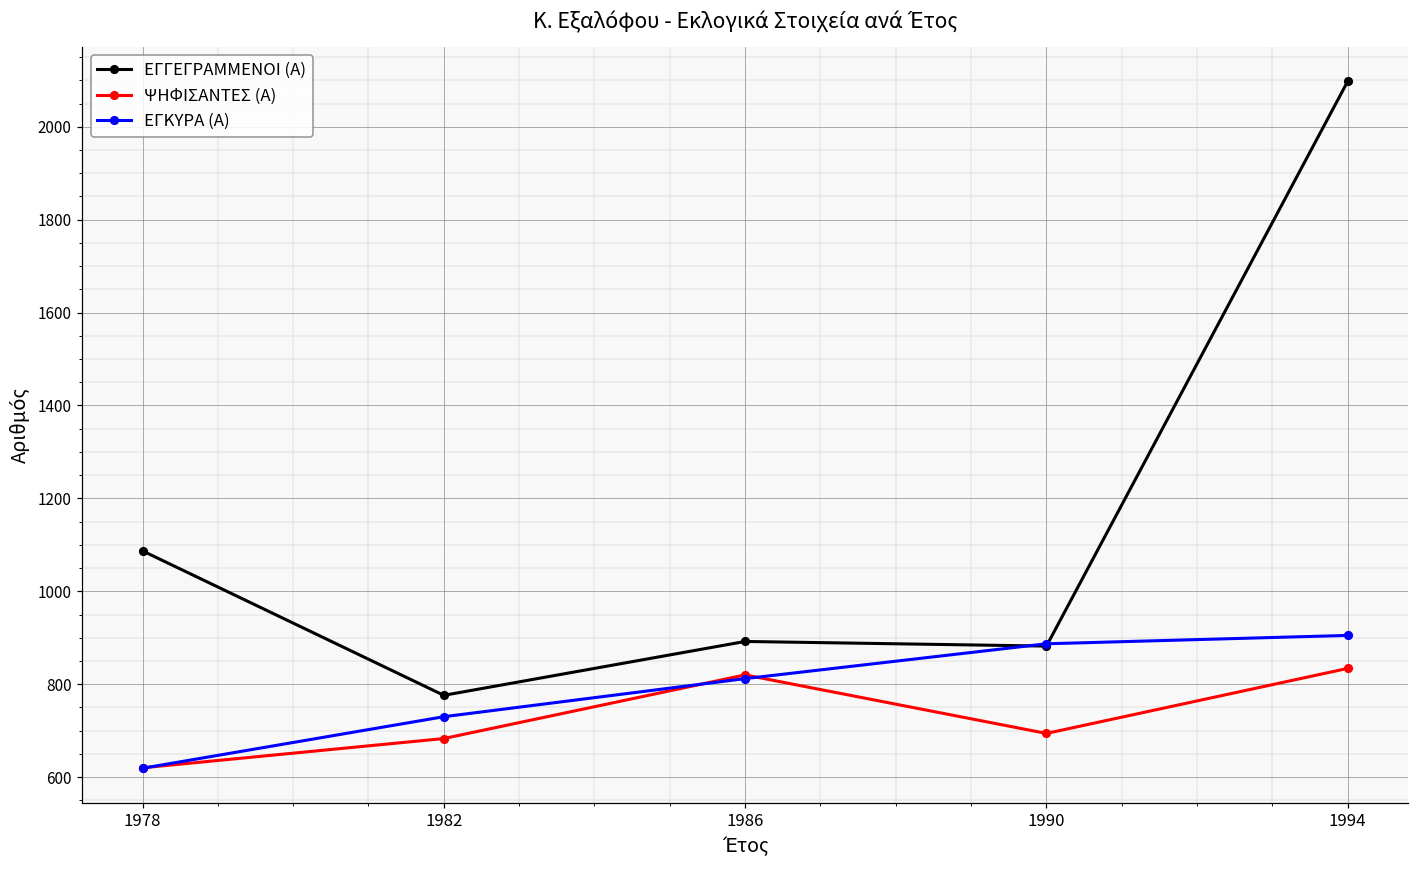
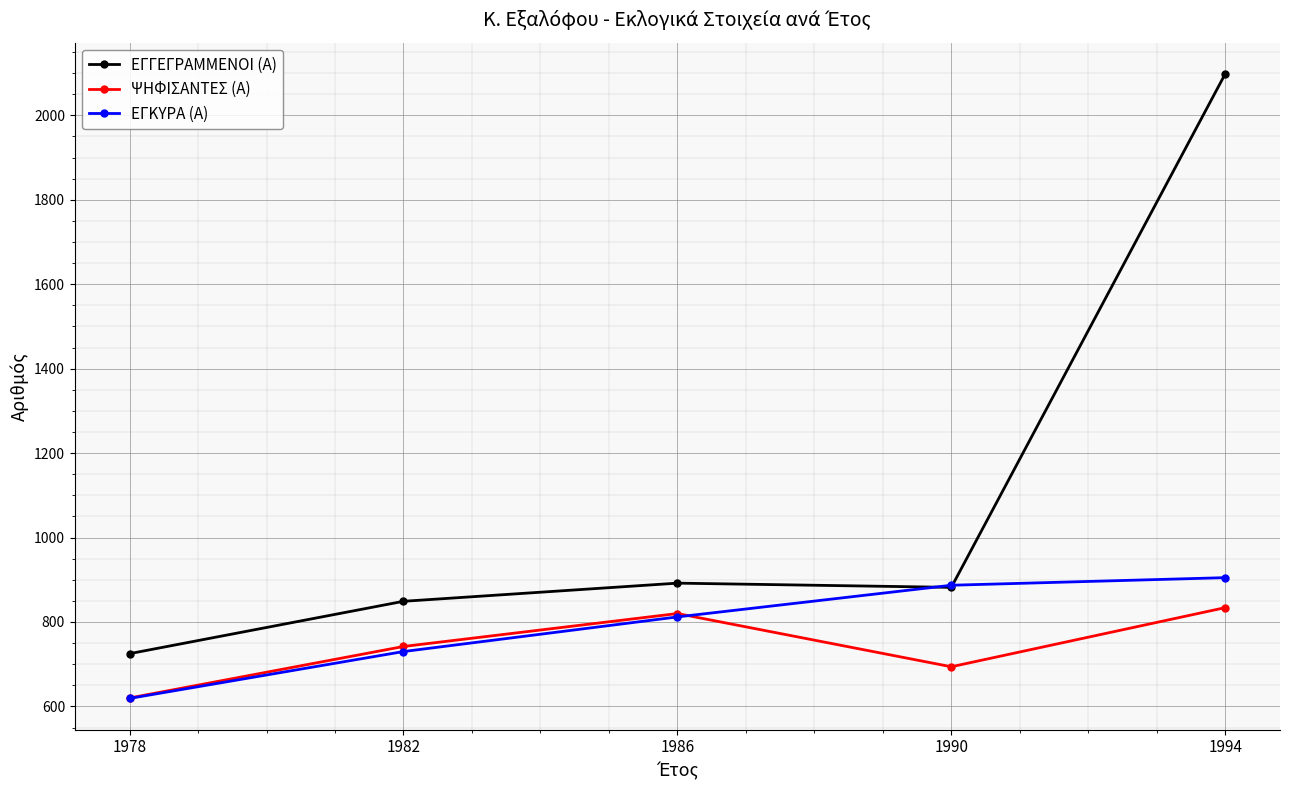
ΕΓΓΕΓΡΑΜΜΕΝΟΙ (Α), 1978: 1090 -> 730
ΕΓΓΕΓΡΑΜΜΕΝΟΙ (Α), 1982: 780 -> 850
ΨΗΦΙΣΑΝΤΕΣ (Α), 1982: 680 -> 740
